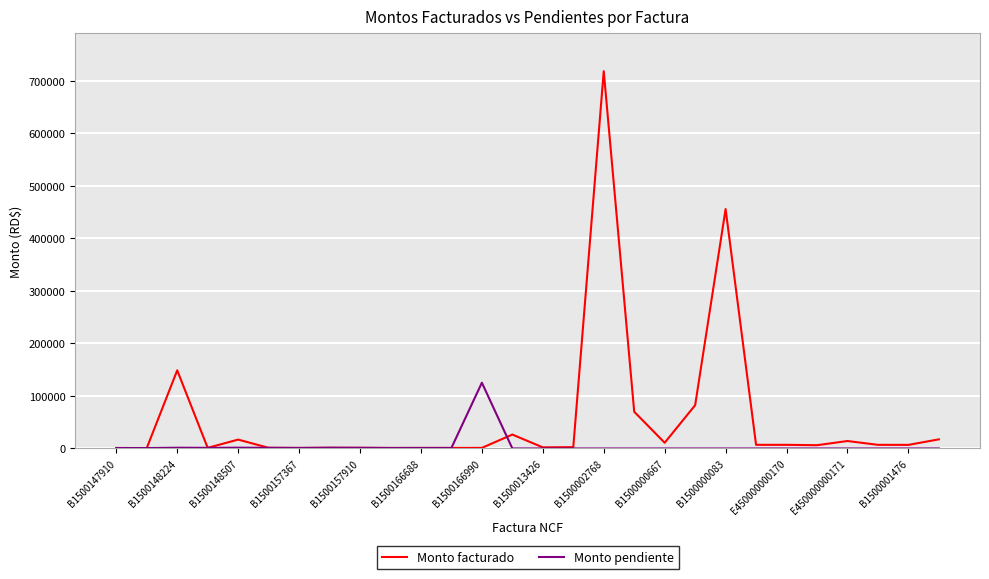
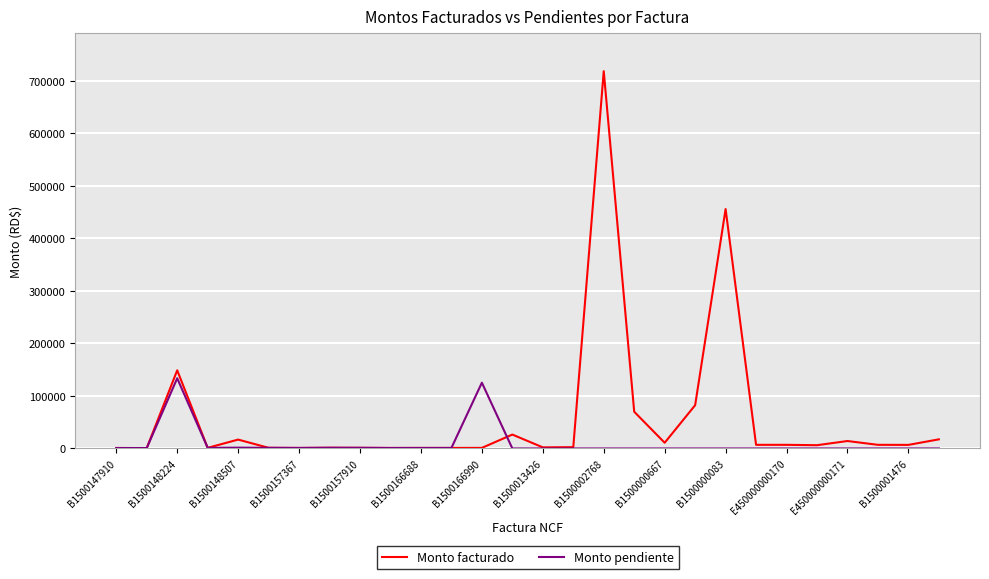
Monto pendiente, B1500148224: 0 -> 130000
